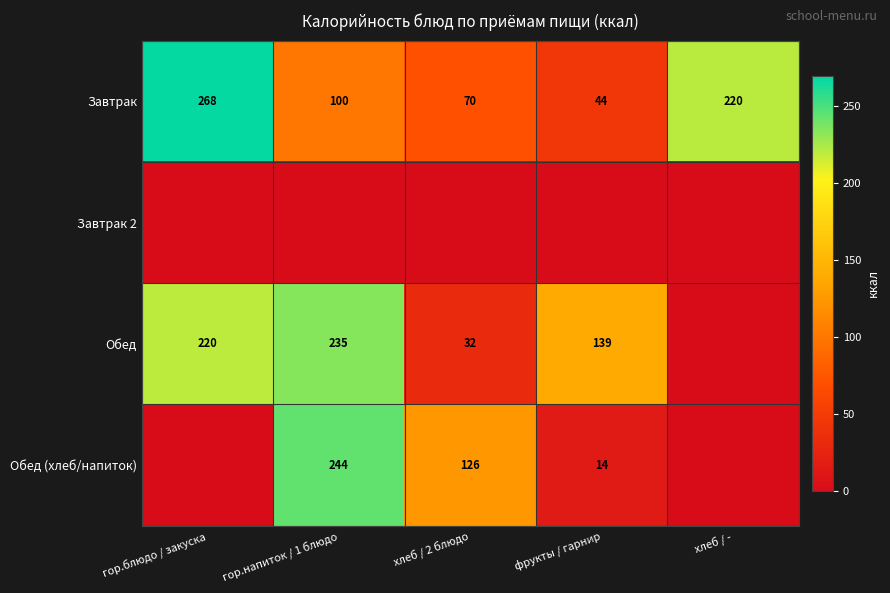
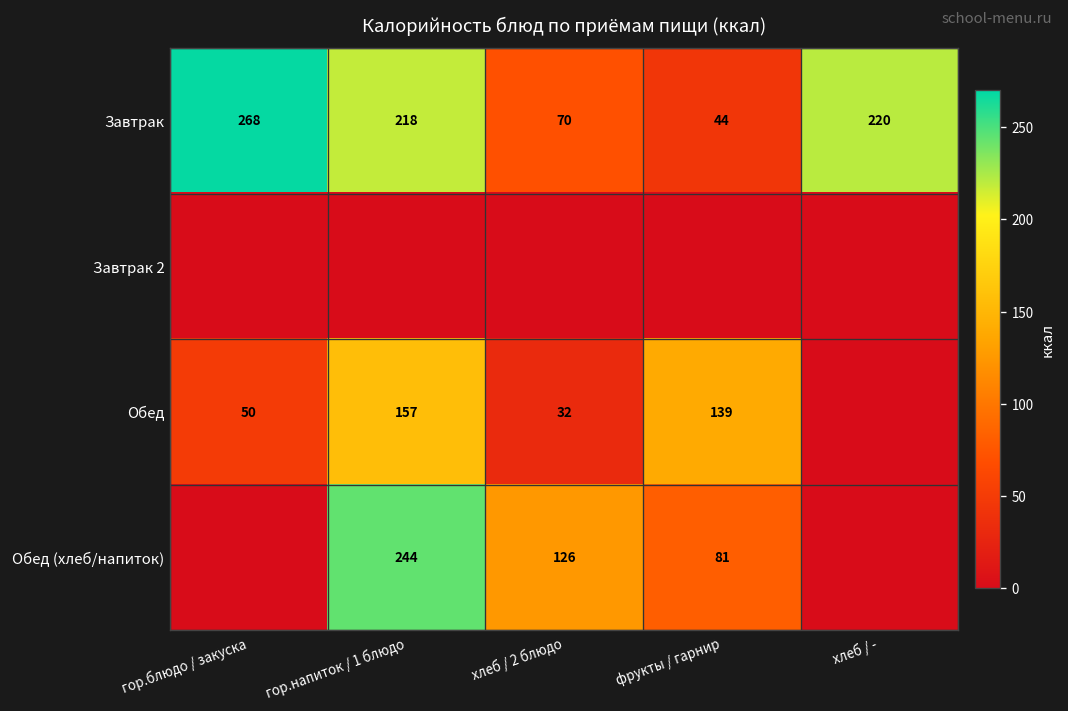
Завтрак, гор.напиток / 1 блюдо: 100 -> 218
Обед, гор.блюдо / закуска: 220 -> 50
Обед, гор.напиток / 1 блюдо: 235 -> 157
Обед (хлеб/напиток), фрукты / гарнир: 14 -> 81
